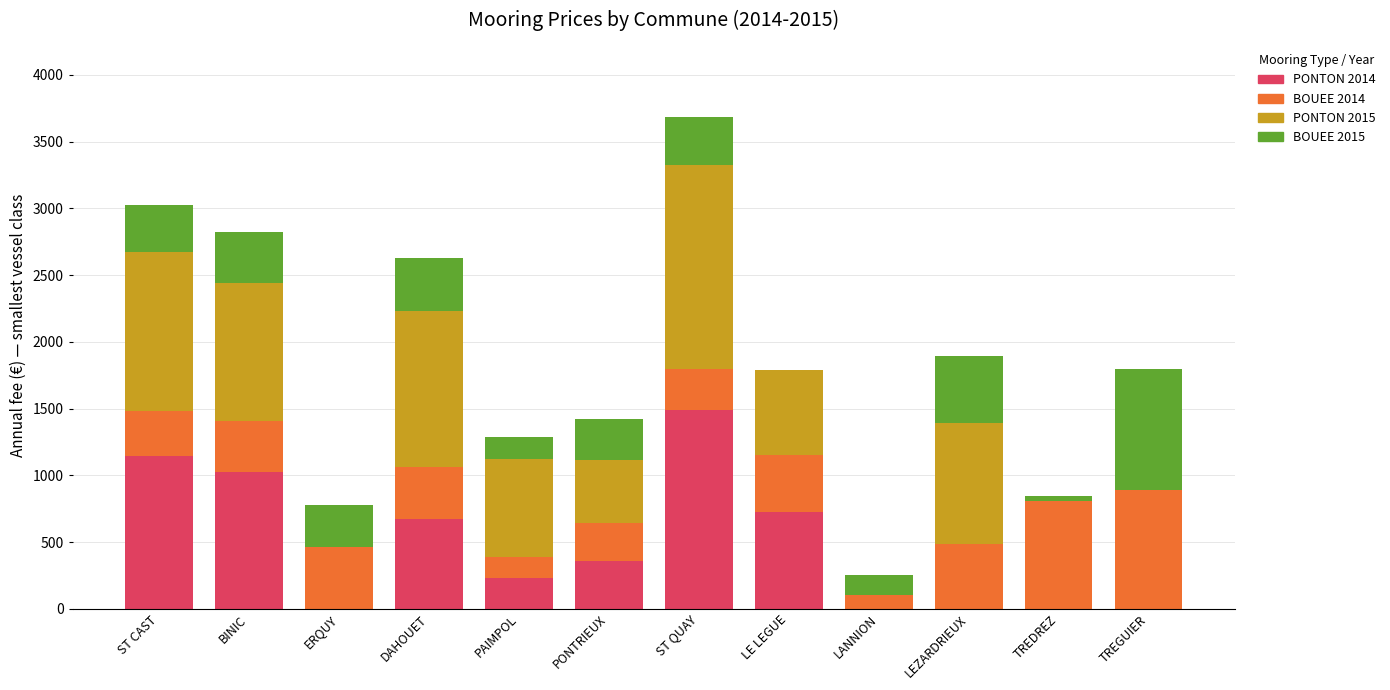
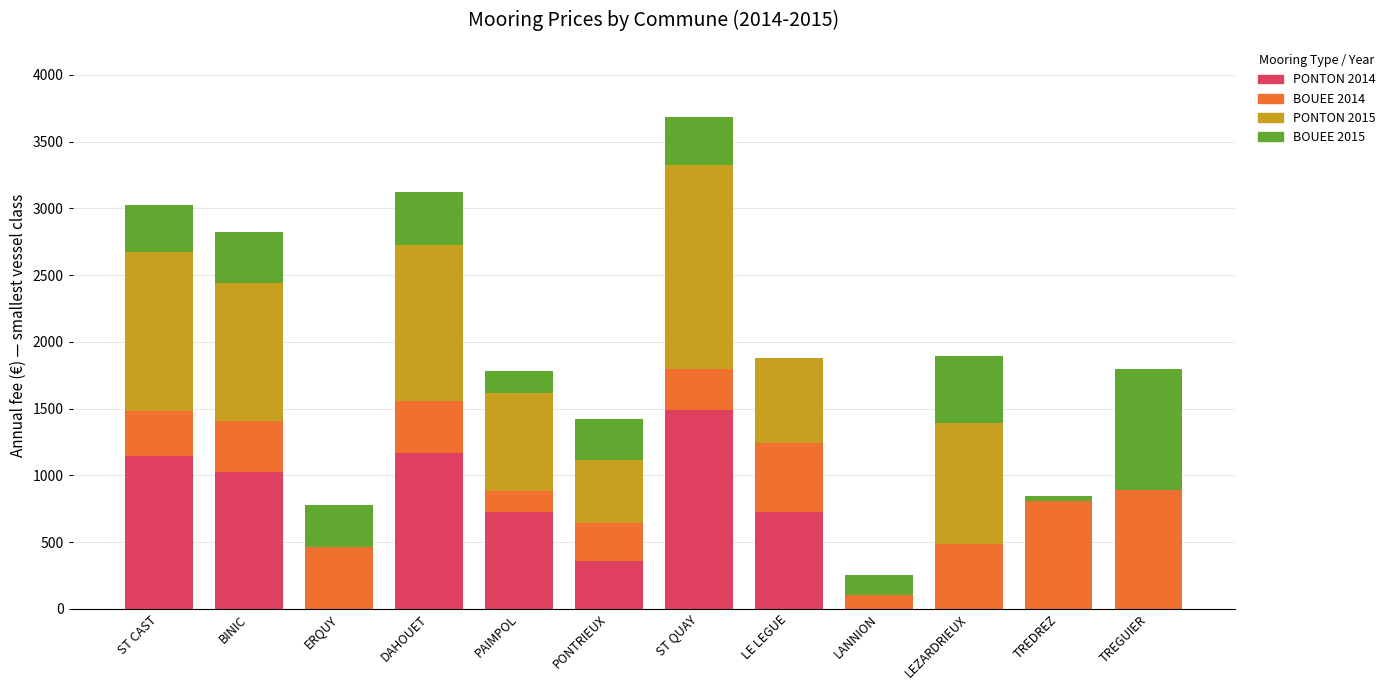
PONTON 2014, DAHOUET: 670 -> 1170
PONTON 2014, PAIMPOL: 230 -> 720
BOUEE 2014, LE LEGUE: 430 -> 520
